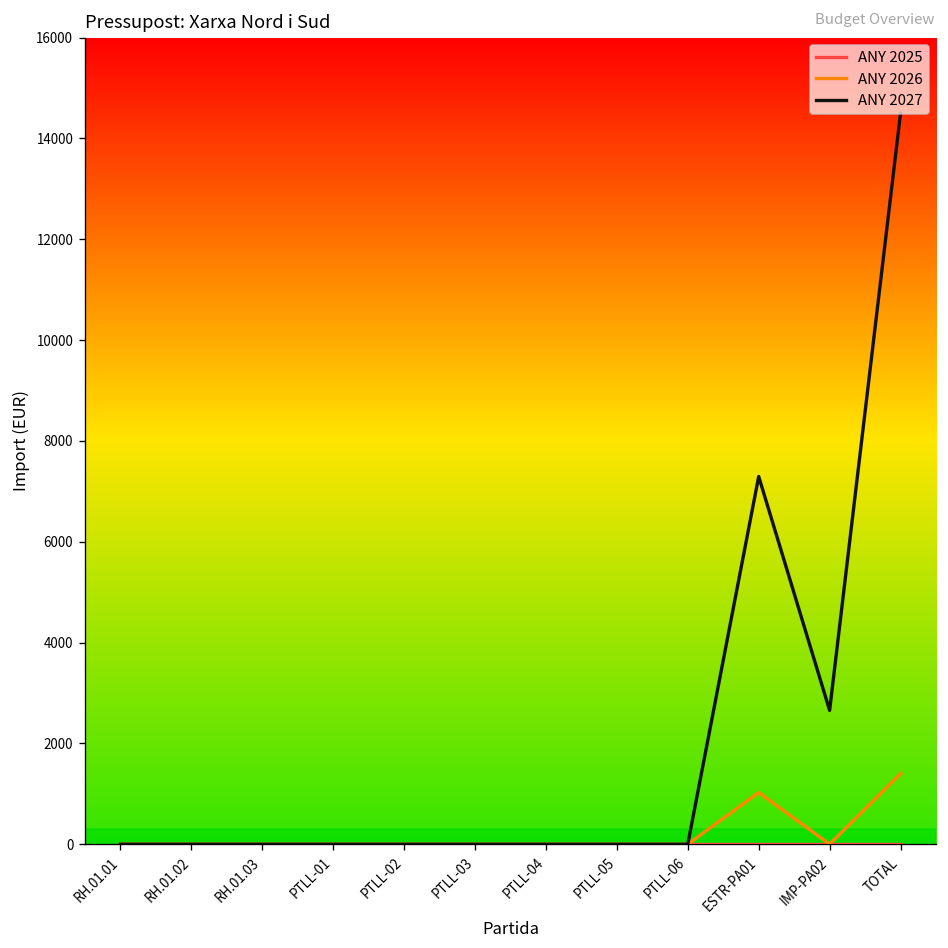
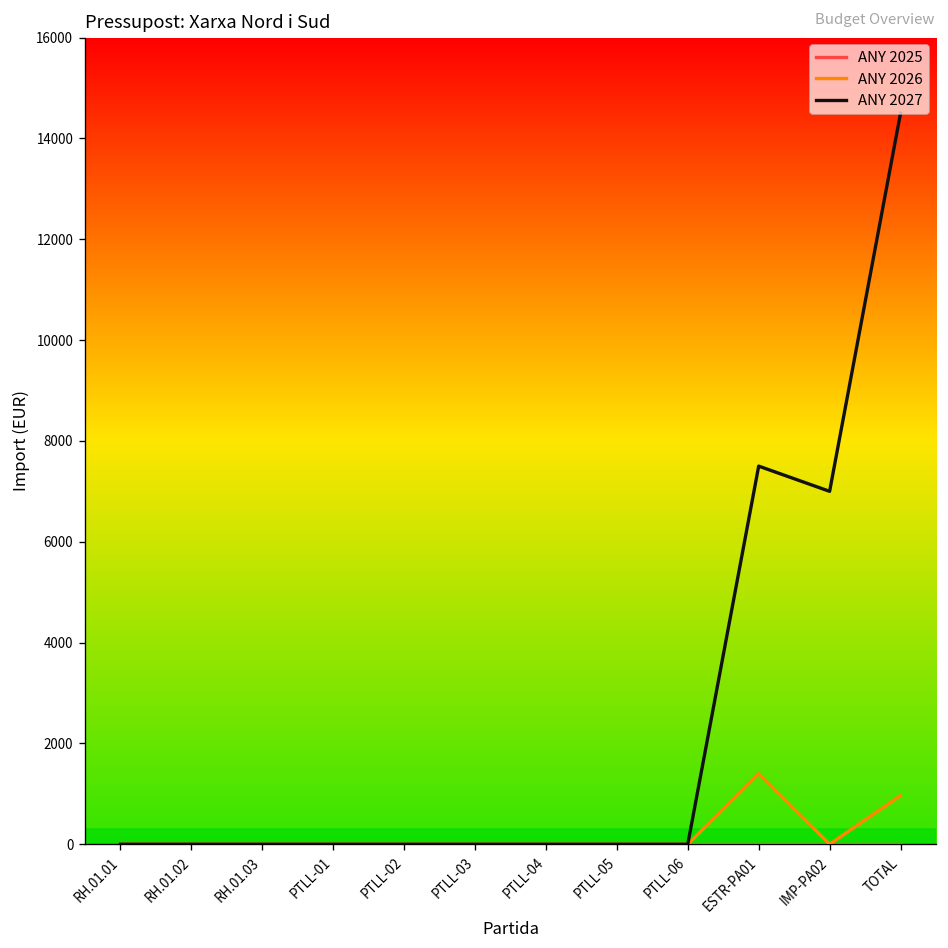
ANY 2026, ESTR-PA01: 1000 -> 1400
ANY 2027, ESTR-PA01: 7300 -> 7500
ANY 2027, IMP-PA02: 2700 -> 7000
ANY 2026, TOTAL: 1400 -> 1000
